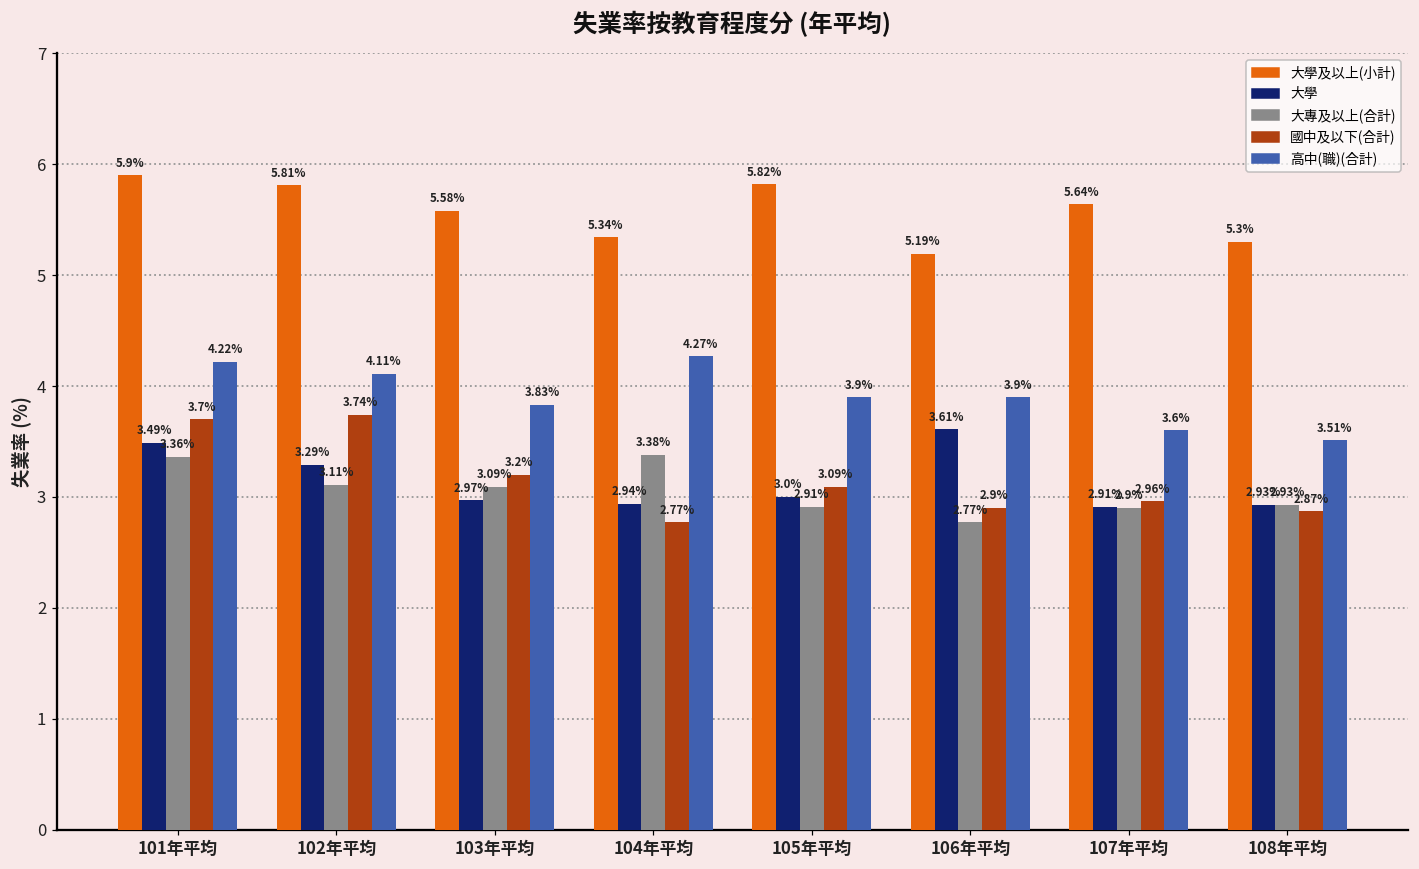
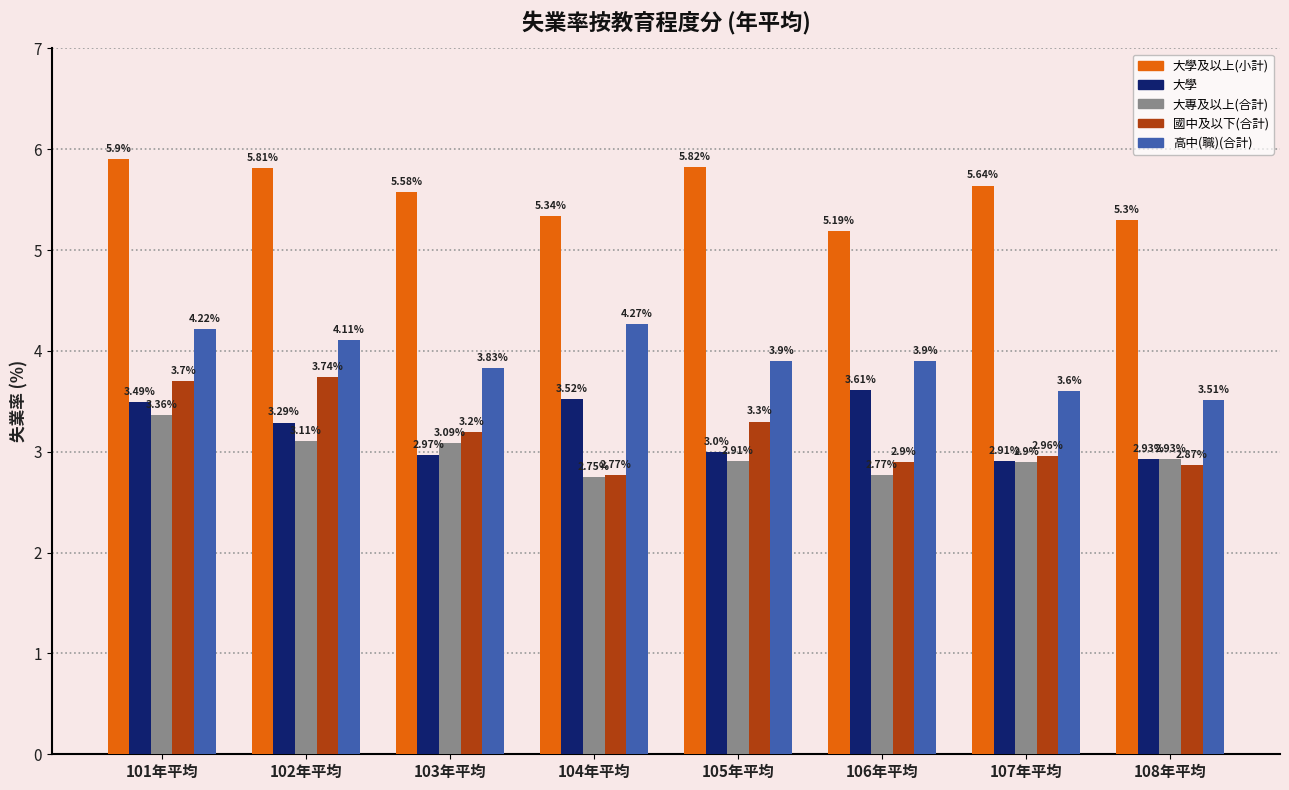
大學, 104年平均: 2.94% -> 3.52%
大專及以上(合計), 104年平均: 3.38% -> 2.75%
國中及以下(合計), 105年平均: 3.09% -> 3.3%
